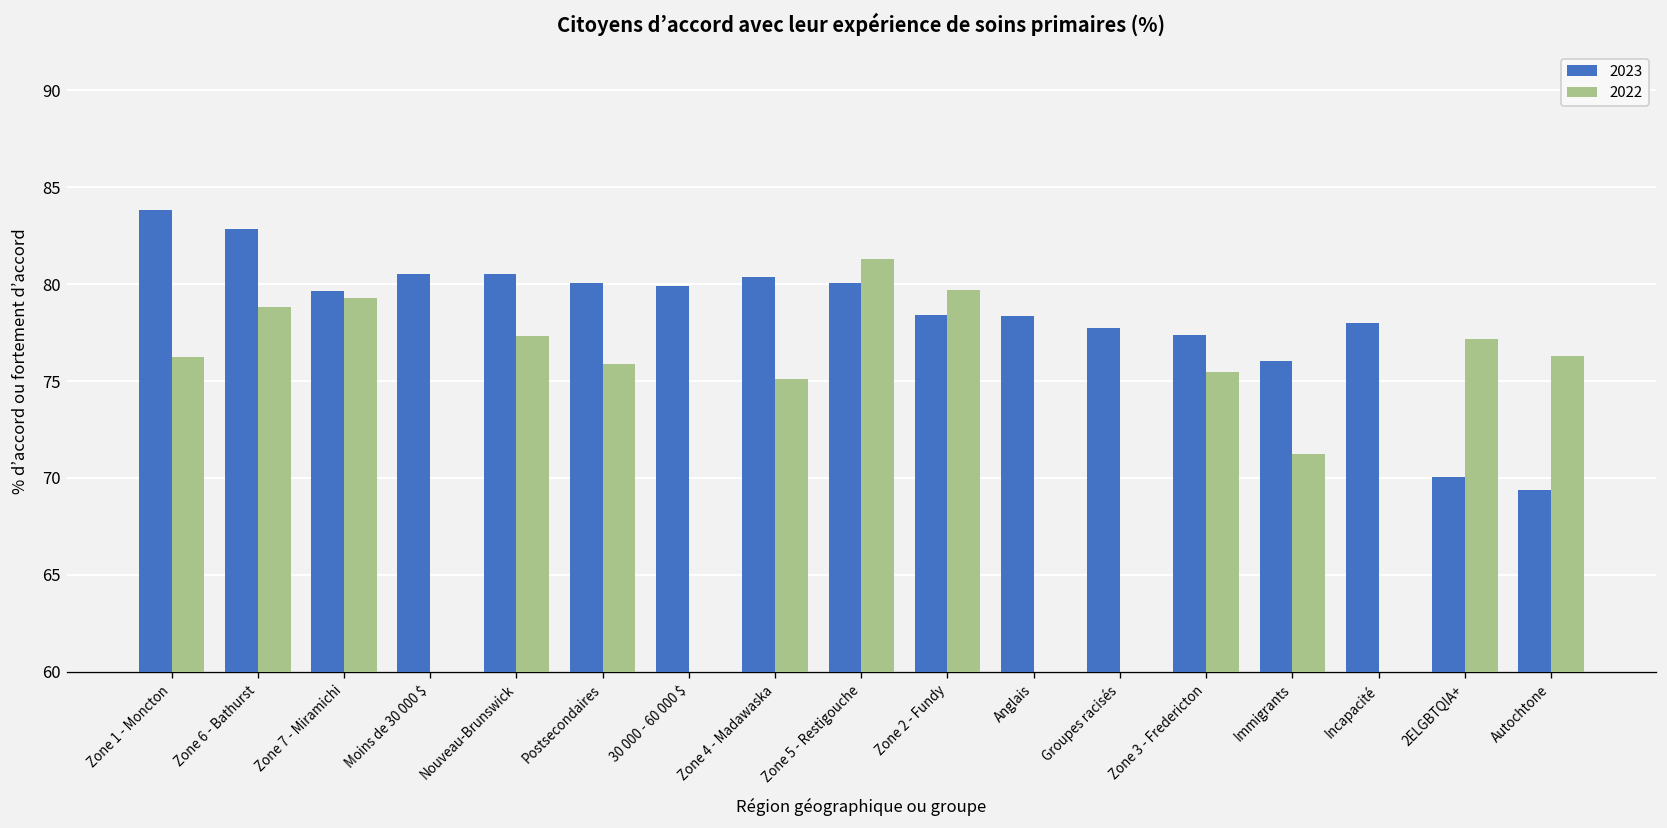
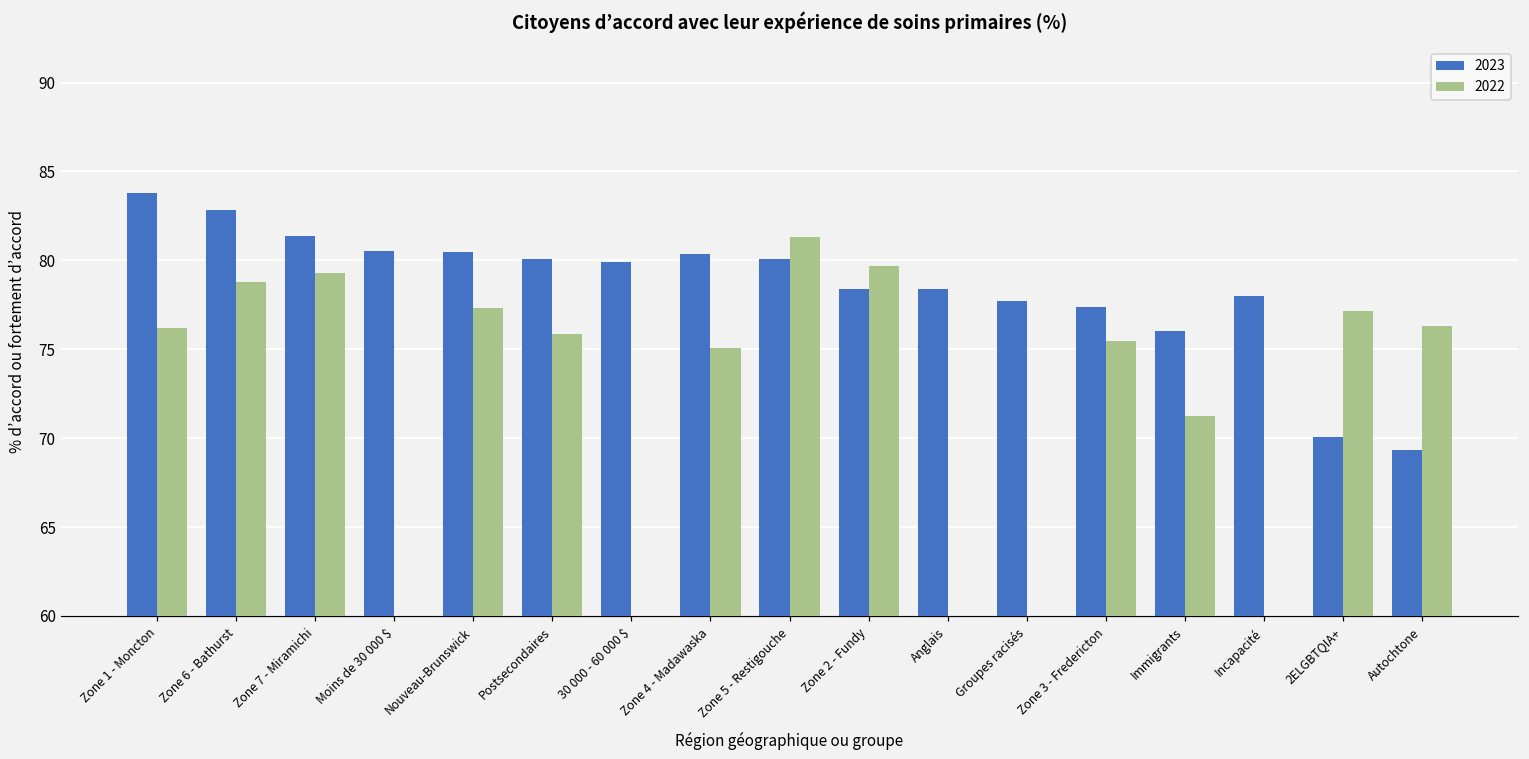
2023, Zone 7 - Miramichi: 79.7 -> 81.4
